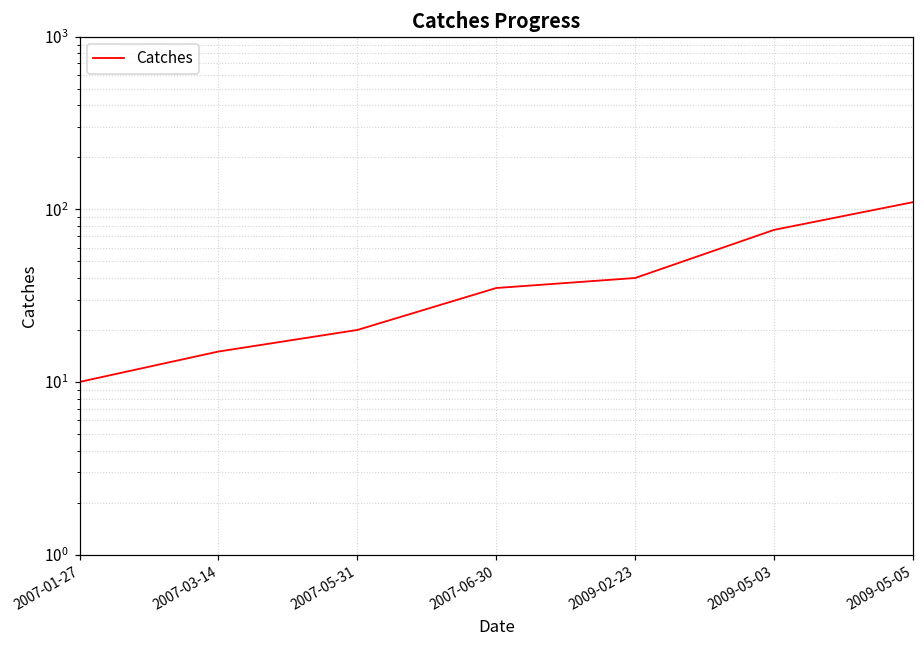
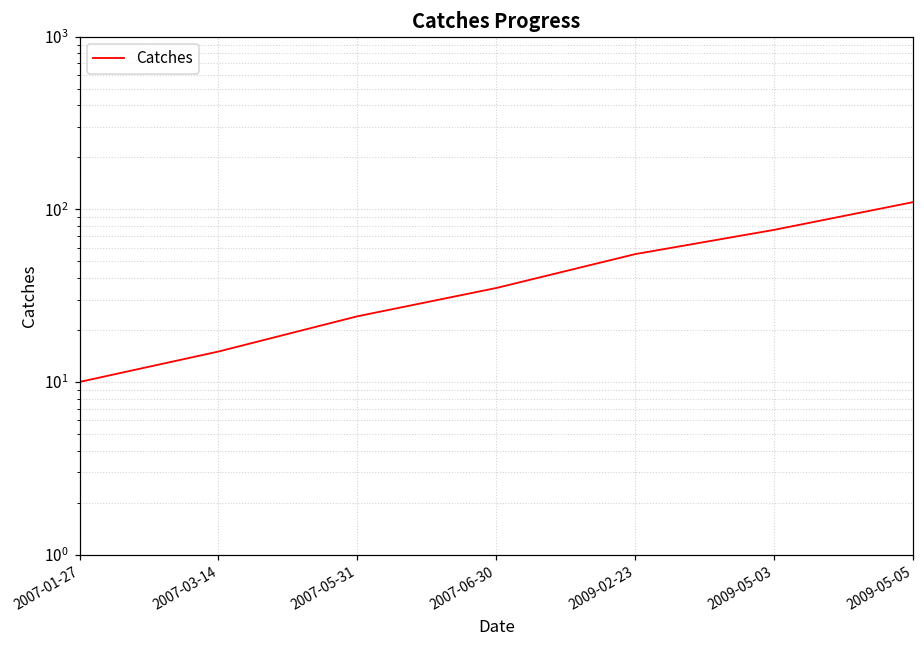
2007-05-31: 20 -> 24
2009-02-23: 40 -> 55
